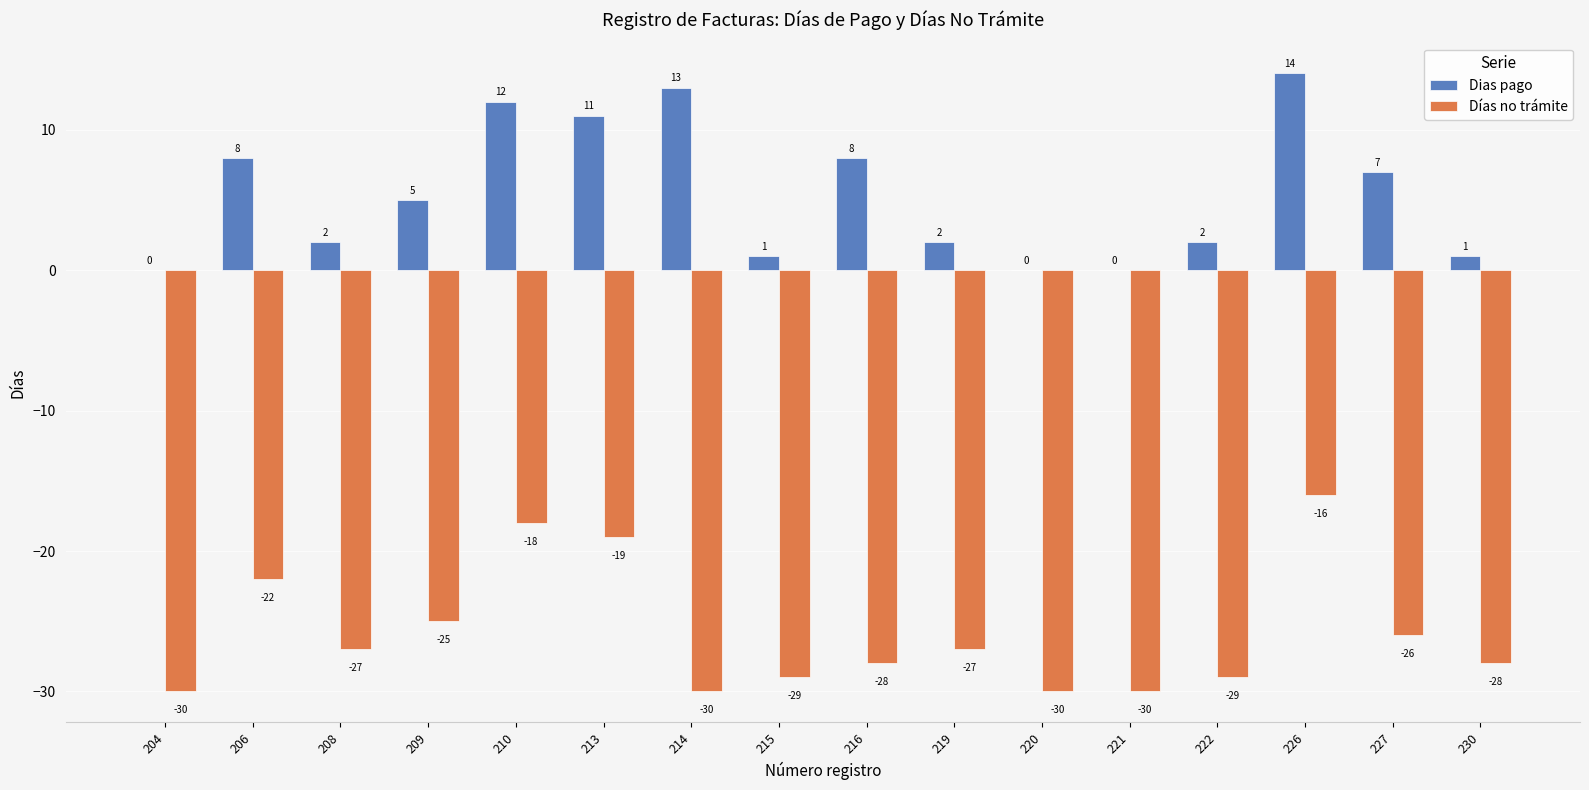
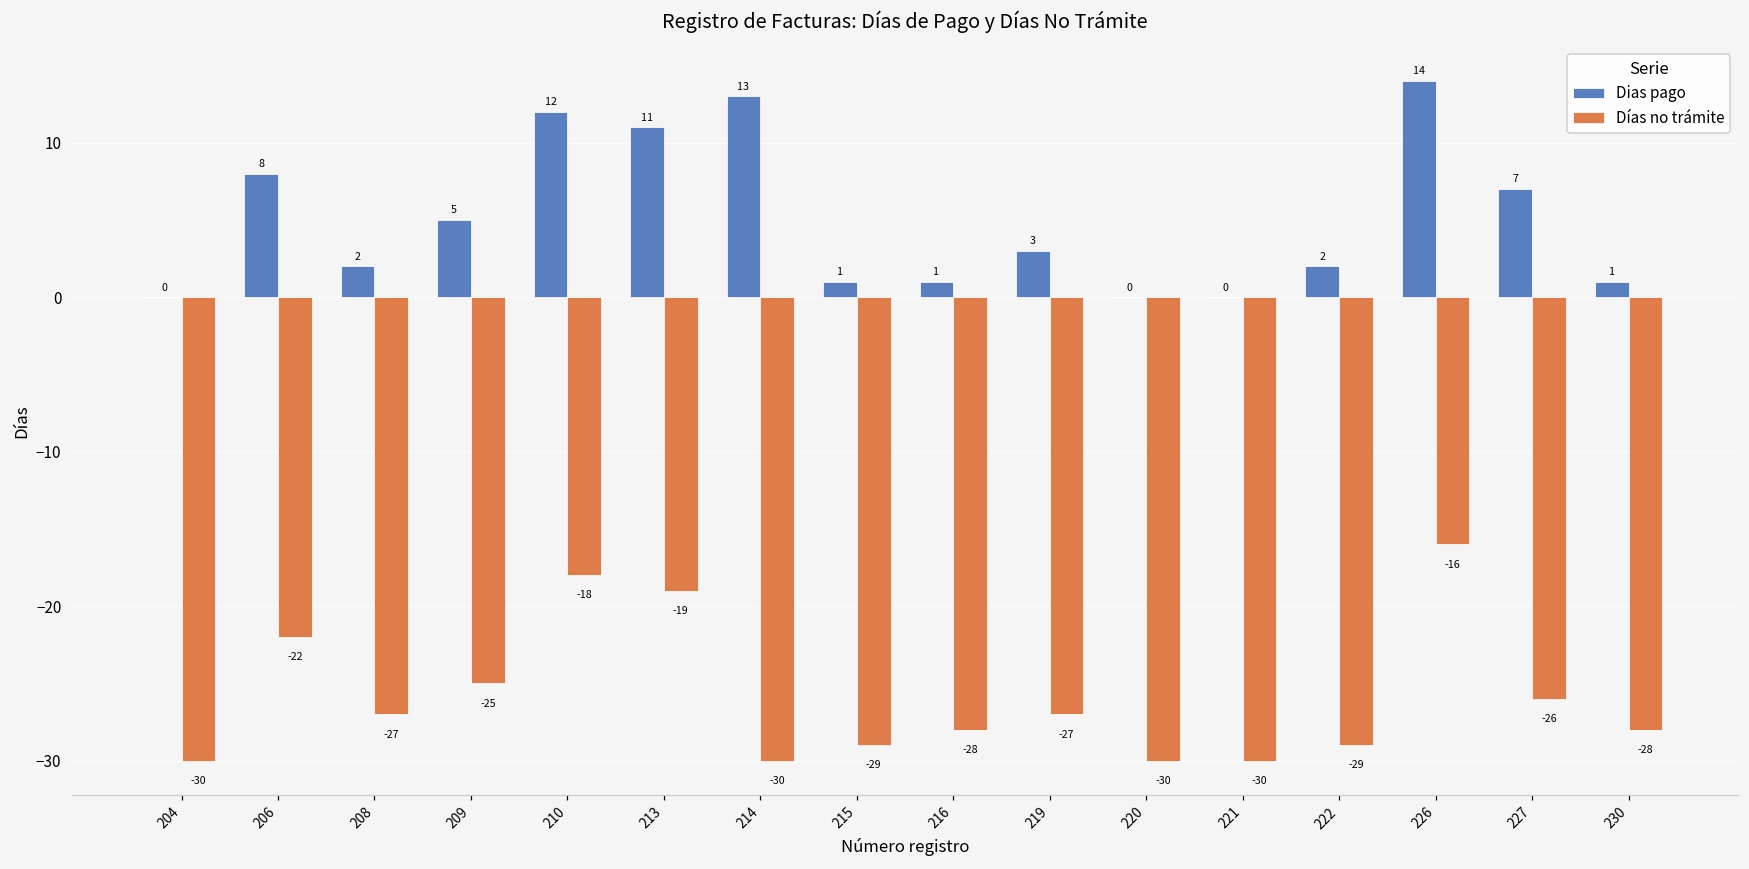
Dias pago, 216: 8 -> 1
Dias pago, 219: 2 -> 3
